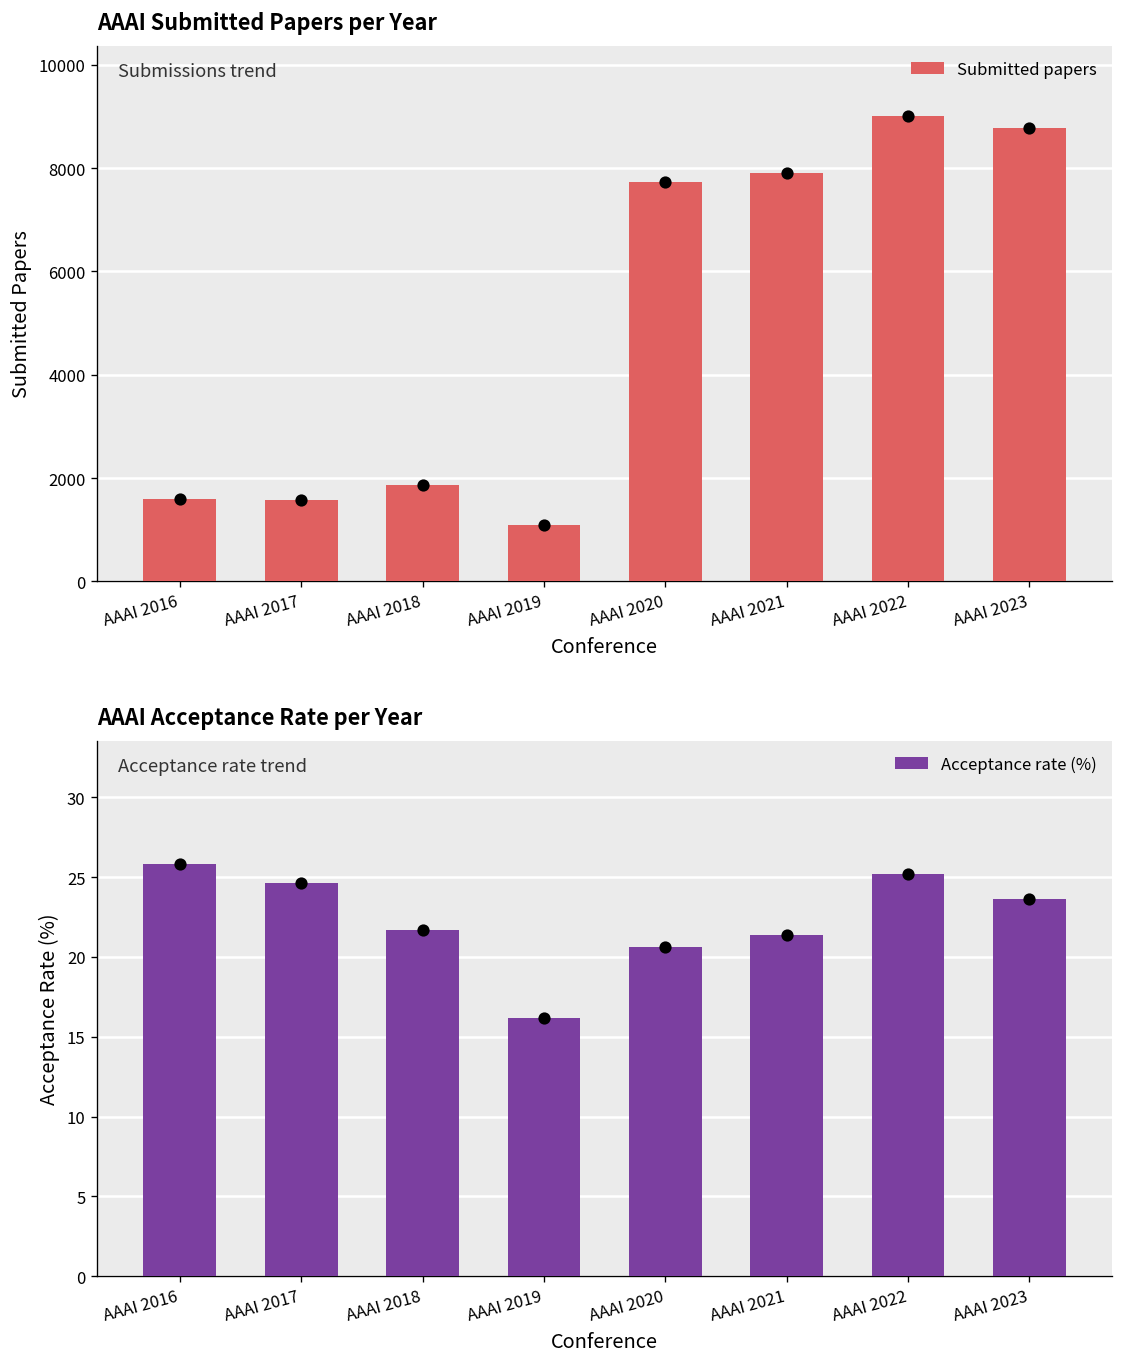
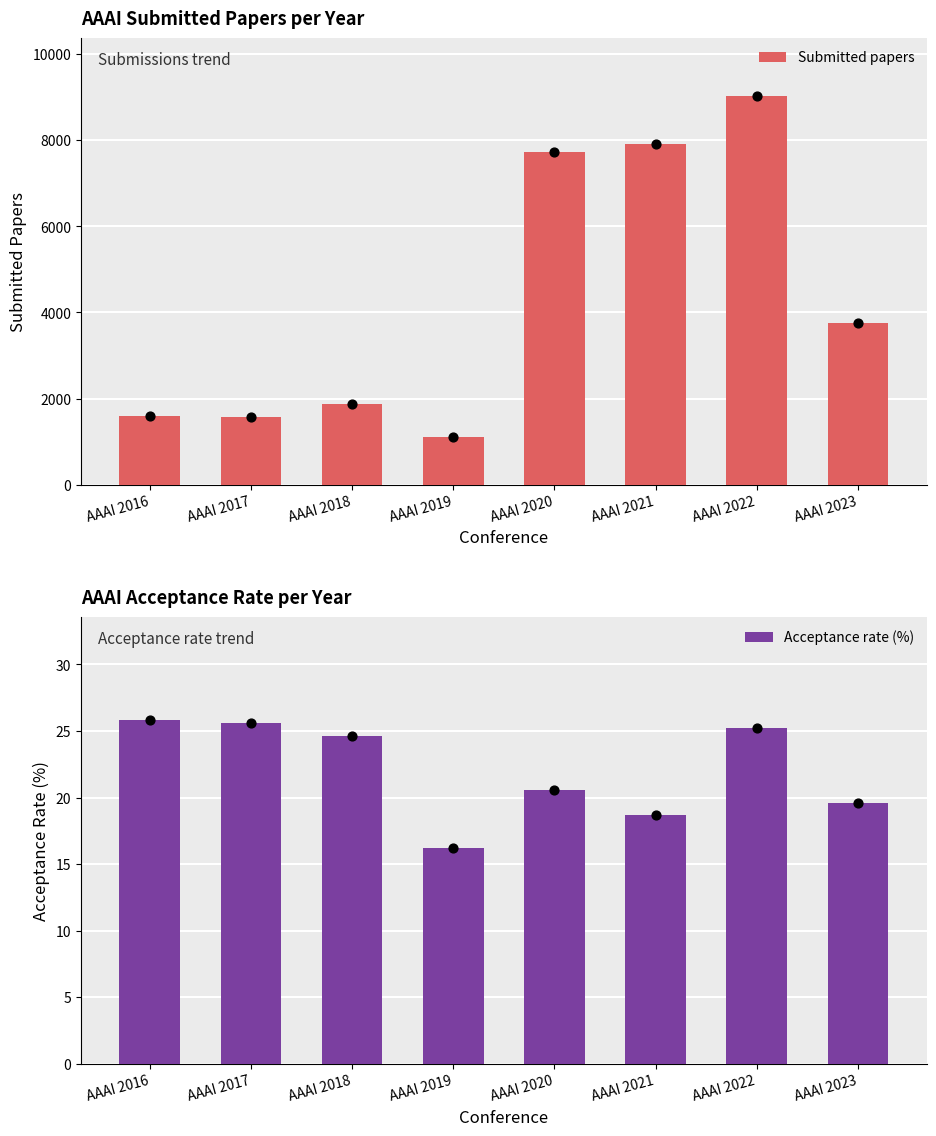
AAAI Submitted Papers per Year, Submitted papers, AAAI 2023: 8800 -> 3800
AAAI Acceptance Rate per Year, Acceptance rate (%), AAAI 2017: 24.6 -> 25.6
AAAI Acceptance Rate per Year, Acceptance rate (%), AAAI 2018: 21.7 -> 24.6
AAAI Acceptance Rate per Year, Acceptance rate (%), AAAI 2021: 21.4 -> 18.7
AAAI Acceptance Rate per Year, Acceptance rate (%), AAAI 2023: 23.6 -> 19.6
